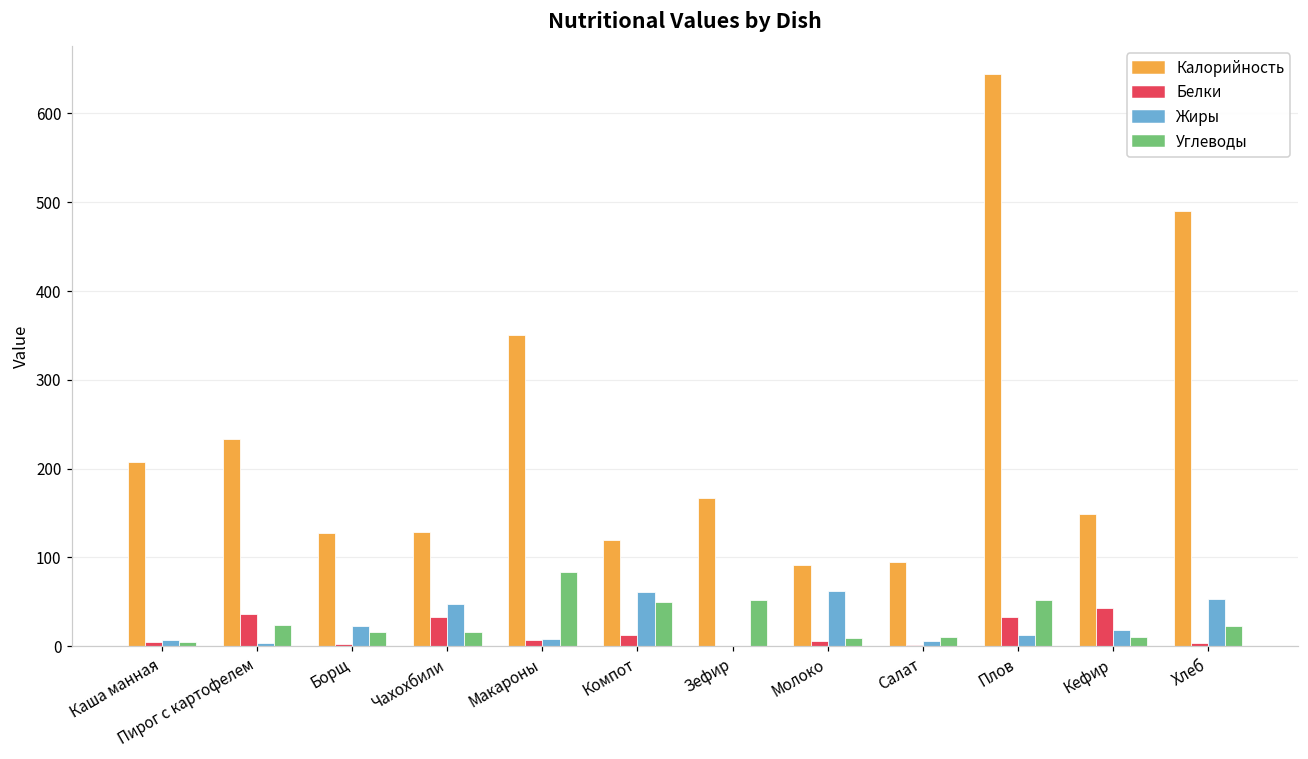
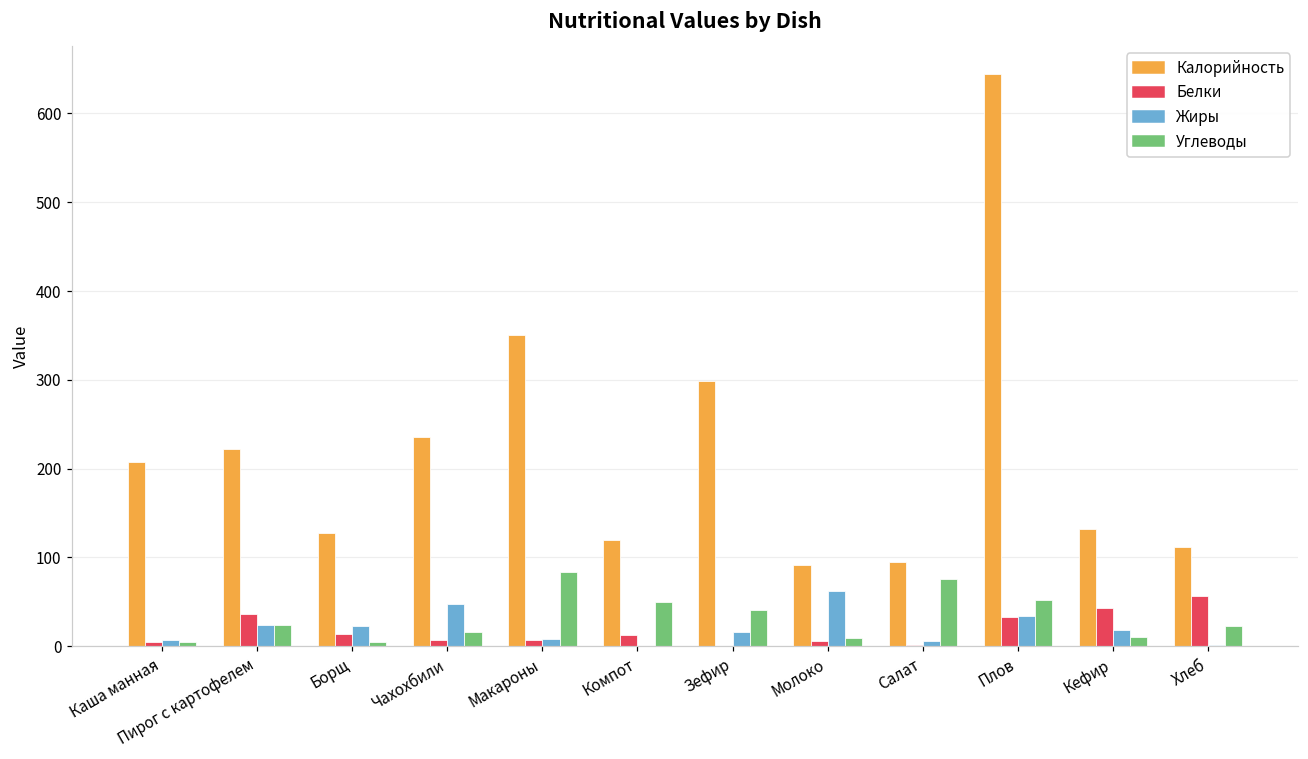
Калорийность, Пирог с картофелем: 230 -> 220
Жиры, Пирог с картофелем: 0 -> 20
Белки, Борщ: 0 -> 10
Углеводы, Борщ: 20 -> 10
Калорийность, Чахохбили: 130 -> 240
Белки, Чахохбили: 30 -> 10
Жиры, Компот: 60 -> 0
Калорийность, Зефир: 170 -> 300
Жиры, Зефир: 0 -> 20
Углеводы, Зефир: 50 -> 40
Углеводы, Салат: 10 -> 80
Жиры, Плов: 10 -> 30
Калорийность, Кефир: 150 -> 130
Калорийность, Хлеб: 490 -> 110
Белки, Хлеб: 0 -> 60
Жиры, Хлеб: 50 -> 0
